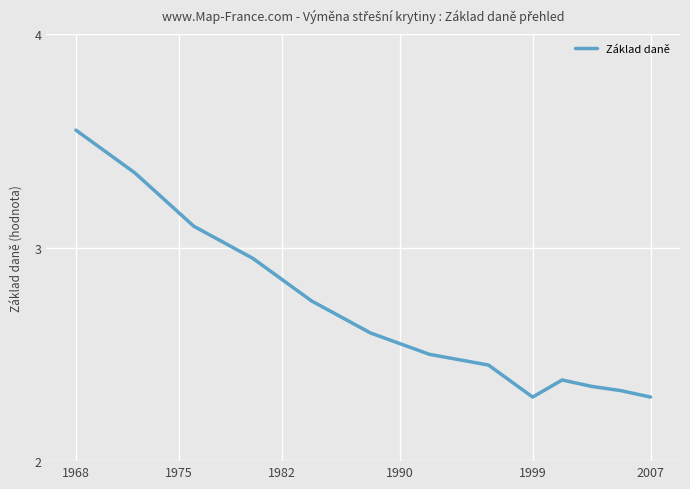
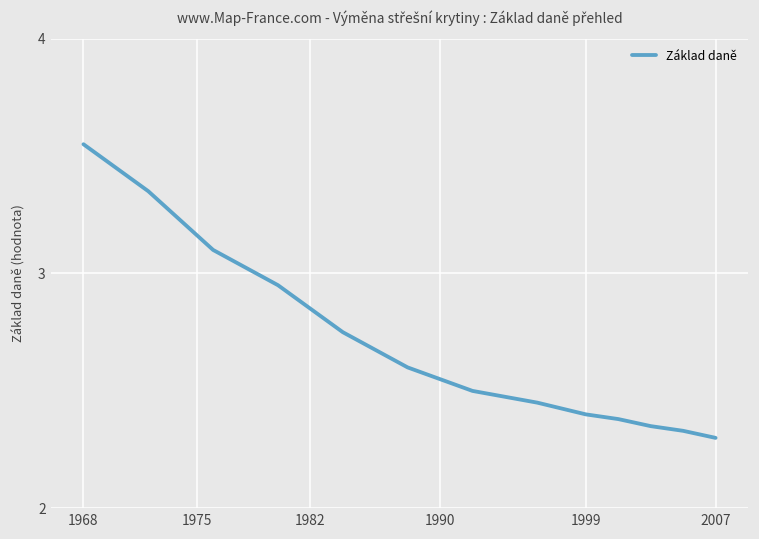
1999: 2.3 -> 2.4
